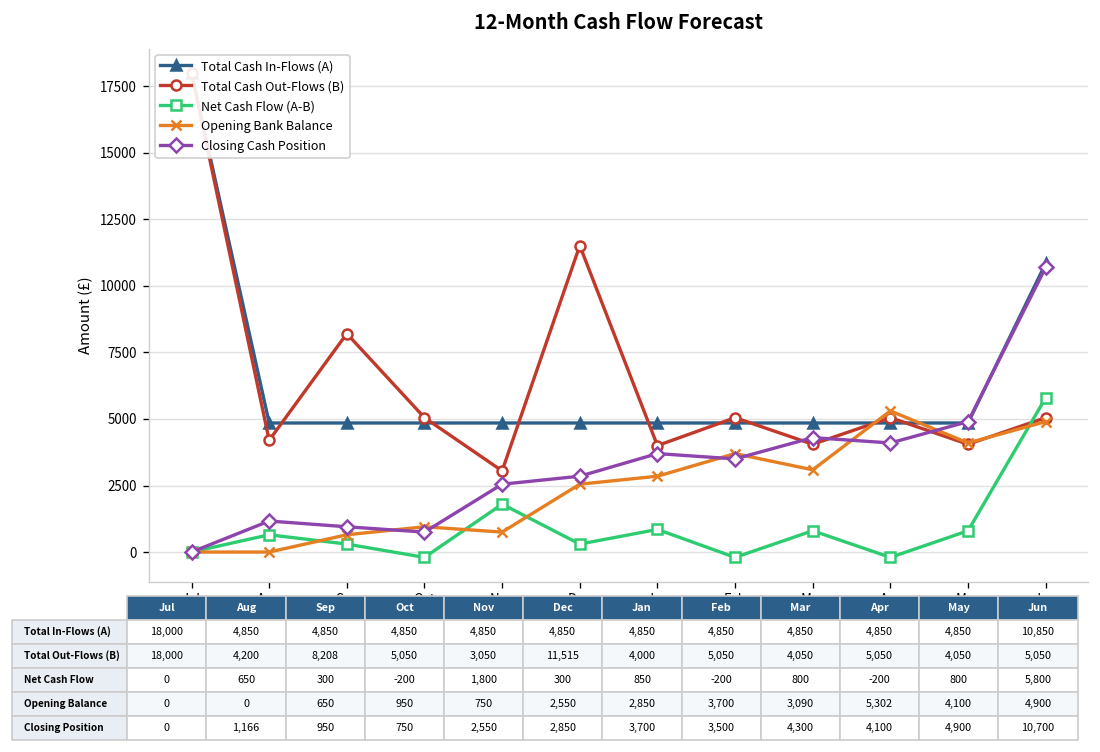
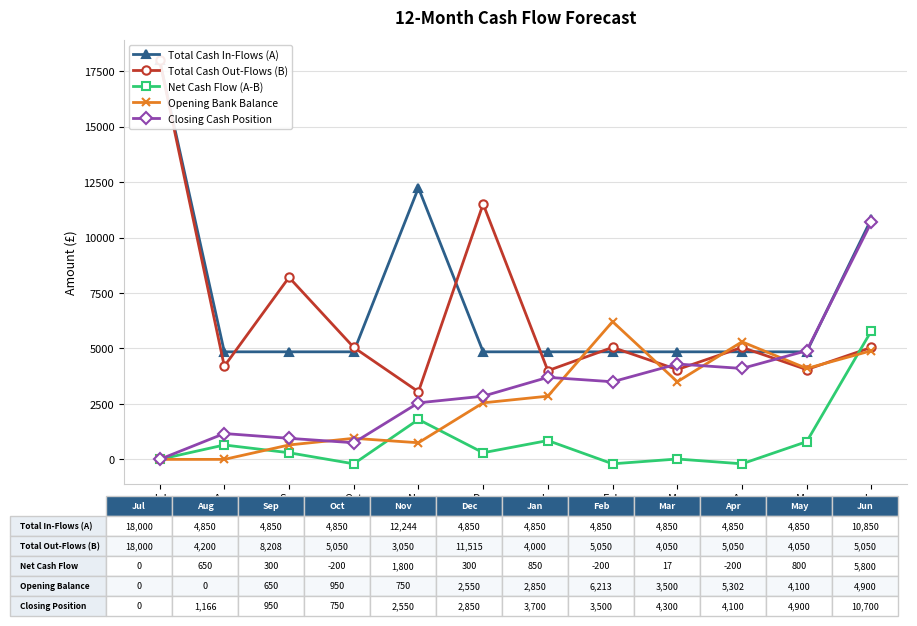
Total Cash In-Flows (A), Nov: 4,850 -> 12,244
Opening Bank Balance, Feb: 3,700 -> 6,213
Net Cash Flow (A-B), Mar: 800 -> 17
Opening Bank Balance, Mar: 3,090 -> 3,500
